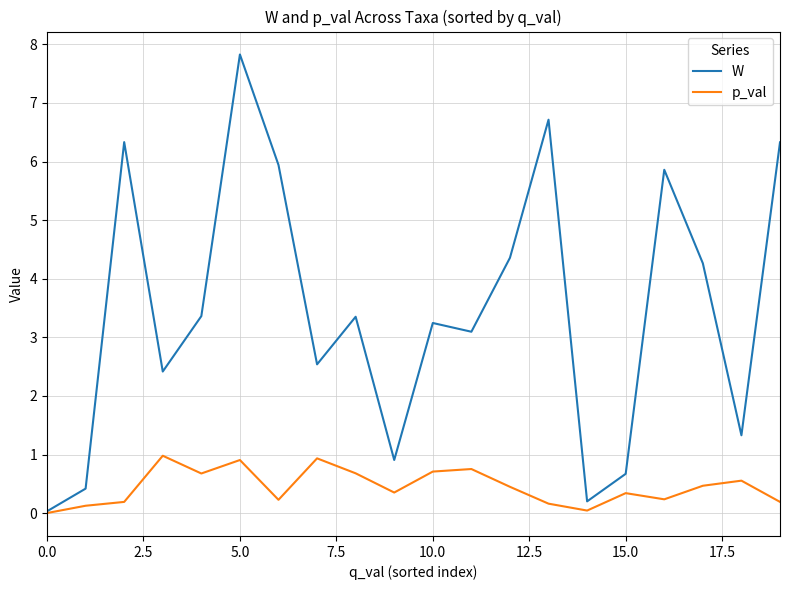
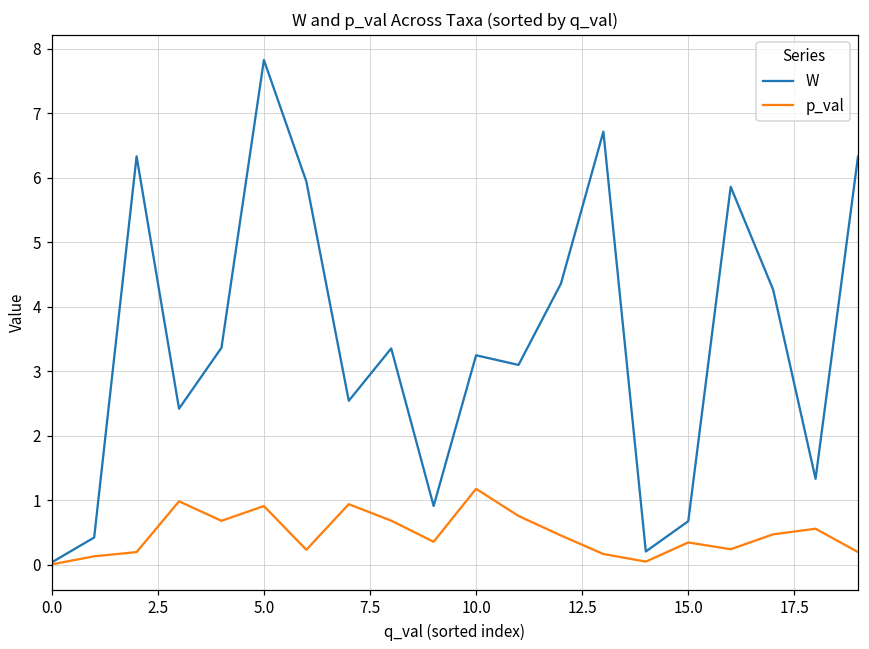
p_val, 10.0: 0.7 -> 1.2
